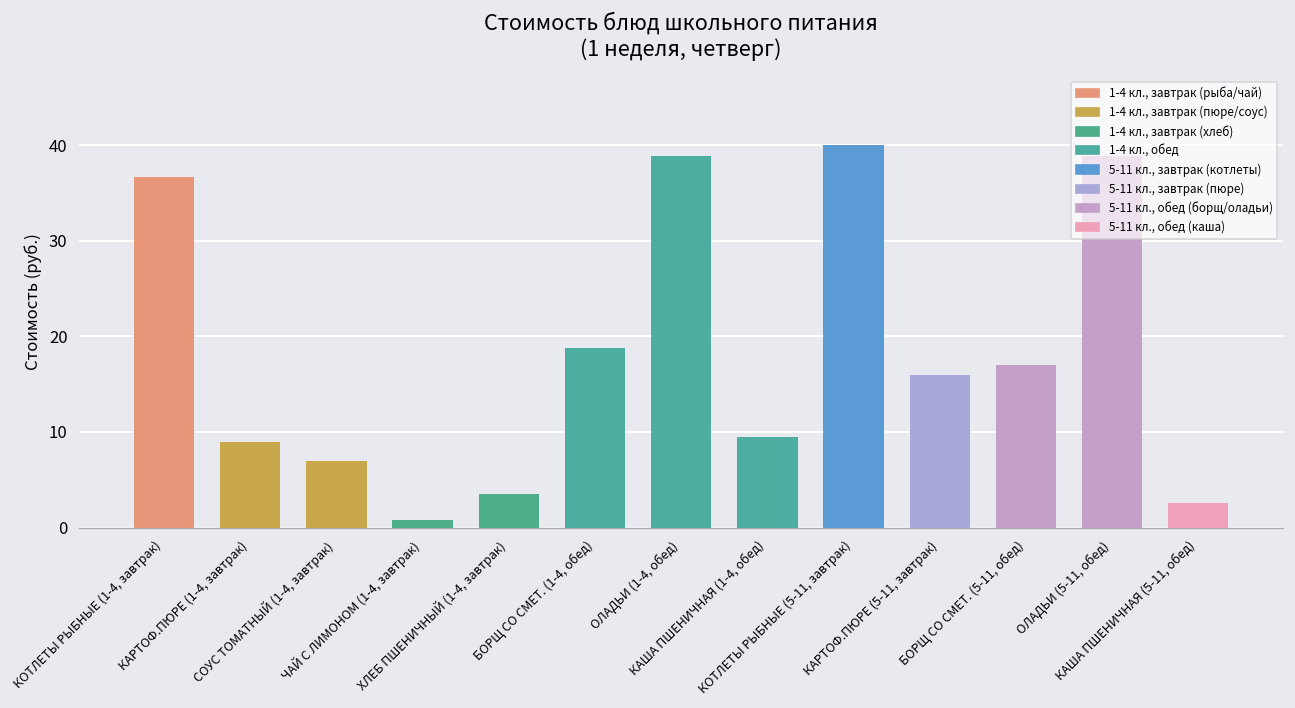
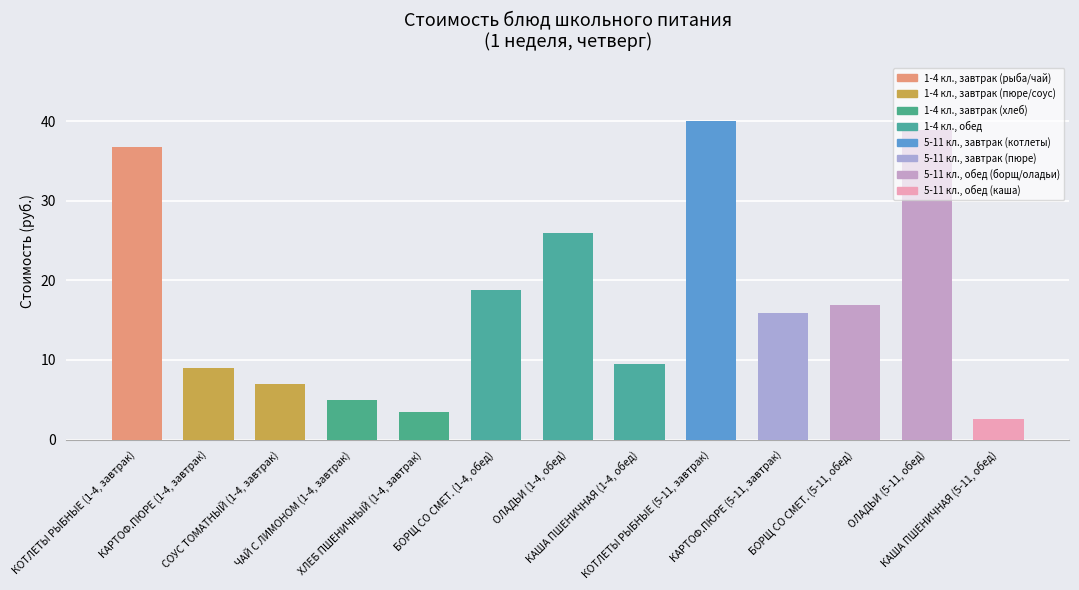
ЧАЙ С ЛИМОНОМ (1-4, завтрак): 1 -> 5
ОЛАДЬИ (1-4, обед): 39 -> 26
